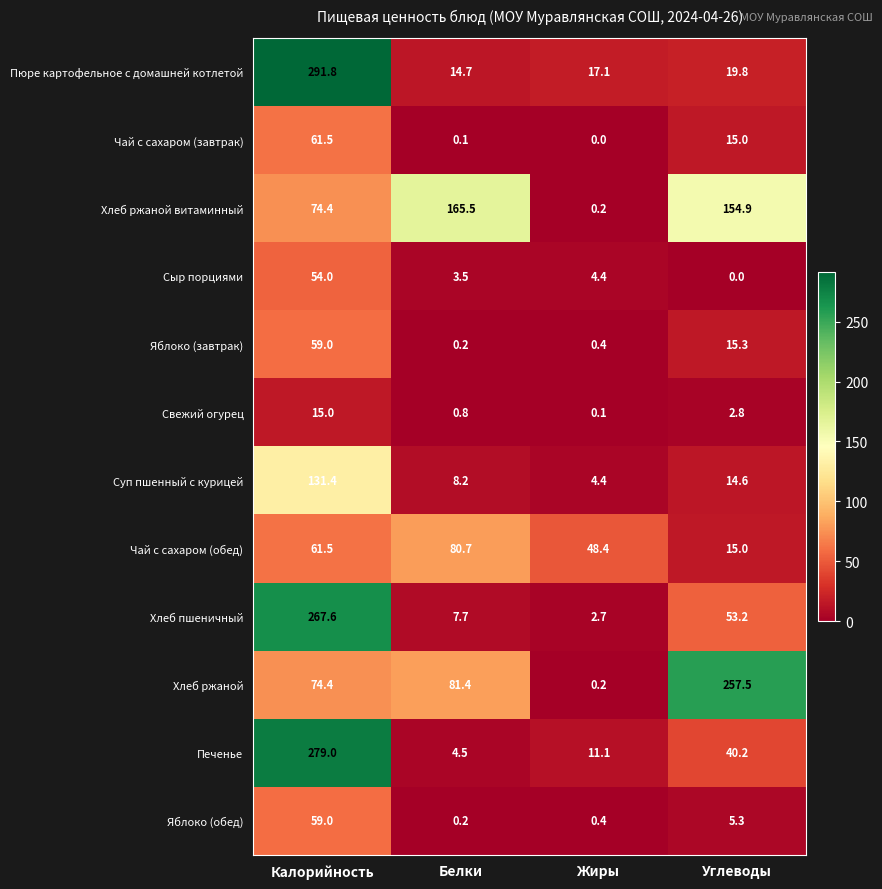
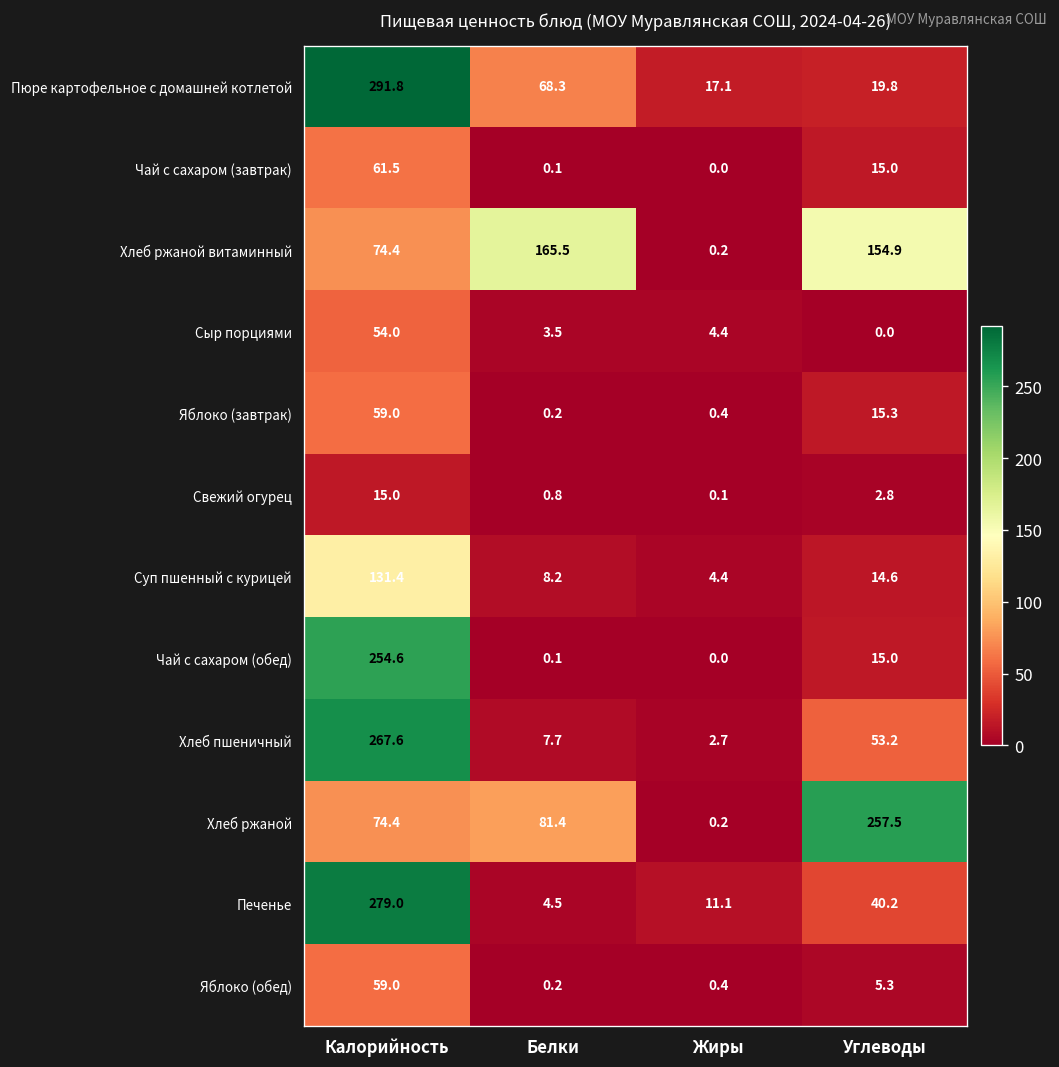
Пюре картофельное с домашней котлетой, Белки: 14.7 -> 68.3
Чай с сахаром (обед), Калорийность: 61.5 -> 254.6
Чай с сахаром (обед), Белки: 80.7 -> 0.1
Чай с сахаром (обед), Жиры: 48.4 -> 0.0
